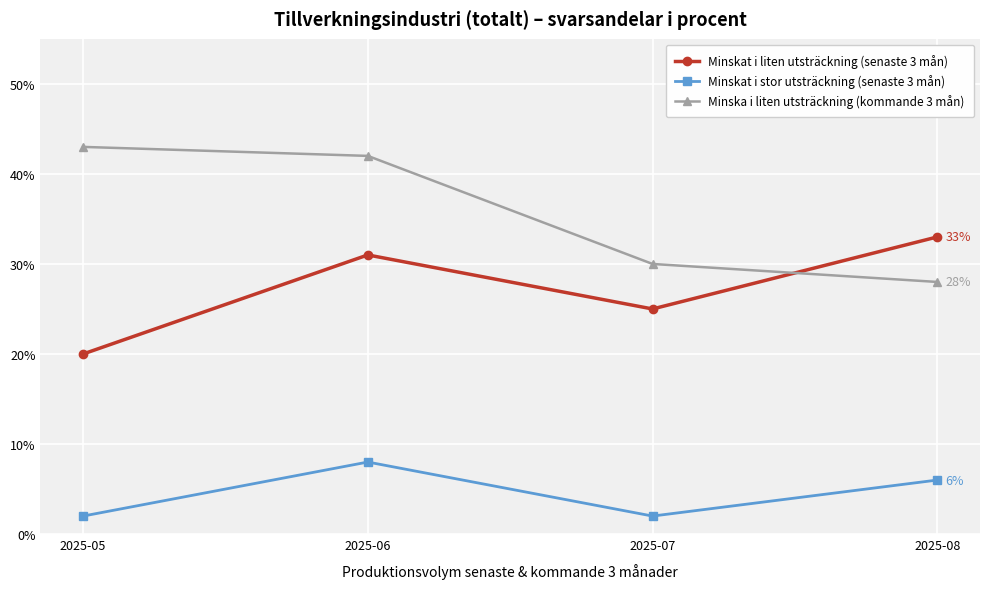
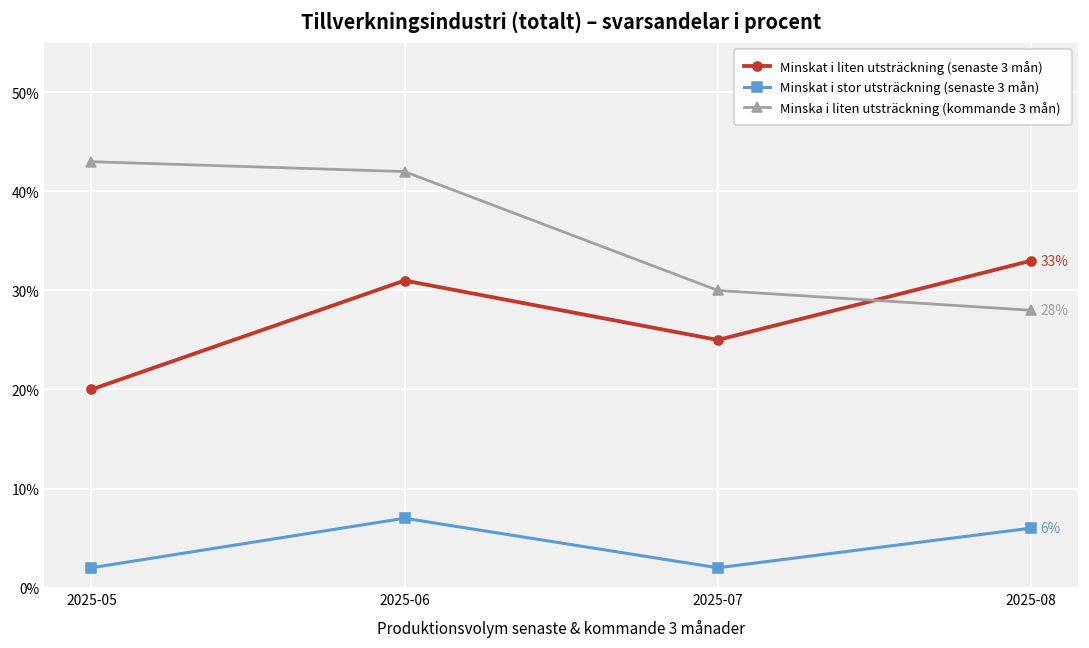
Minskat i stor utsträckning (senaste 3 mån), 2025-06: 8% -> 7%
